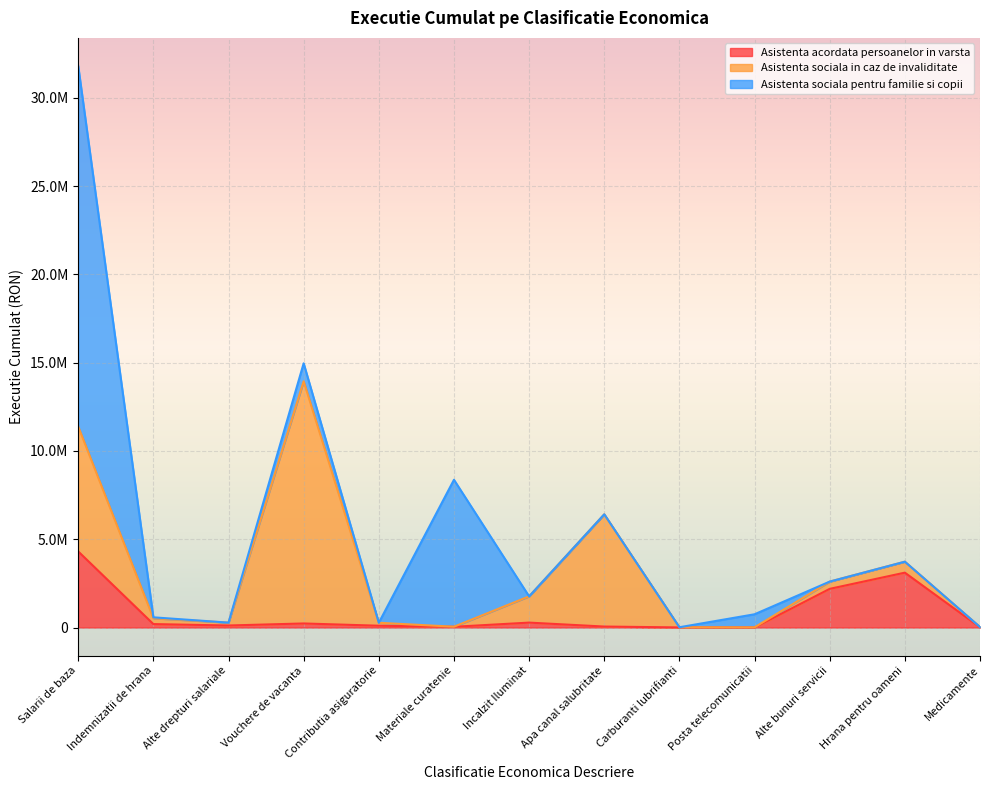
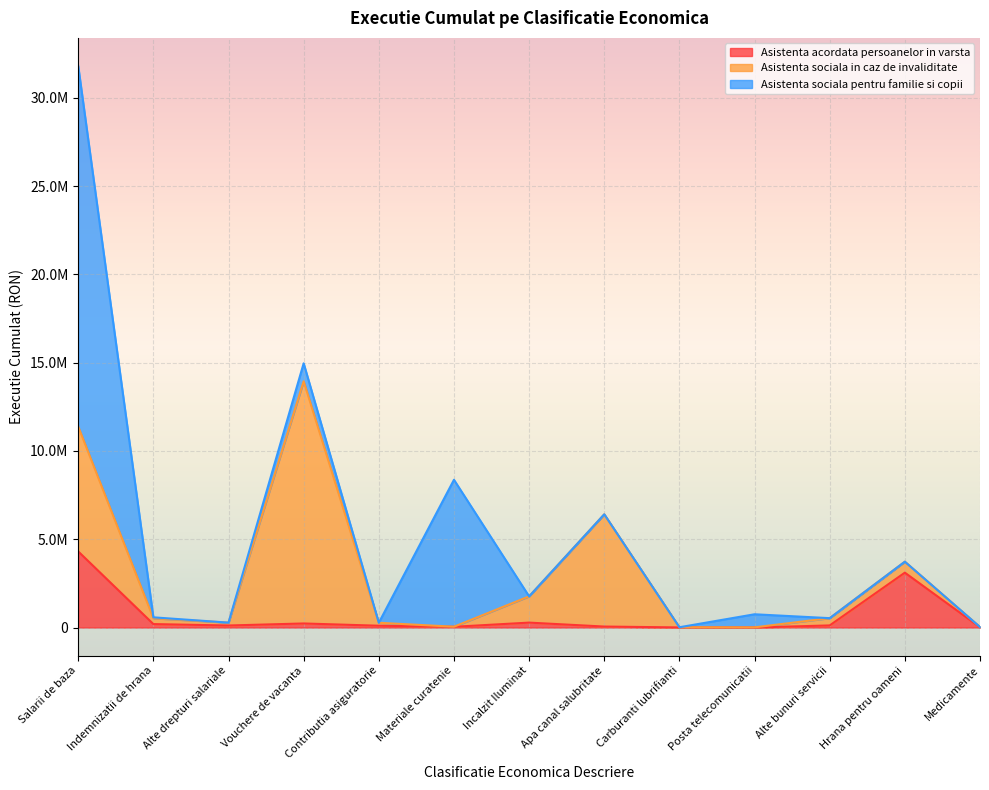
Asistenta acordata persoanelor in varsta, Alte bunuri servicii: 2200000 -> 100000
